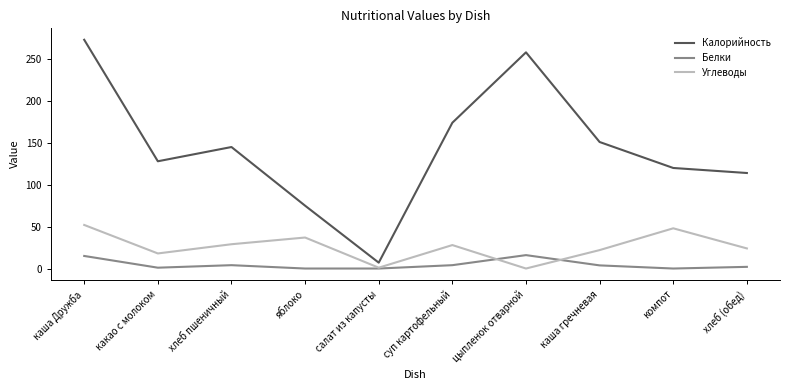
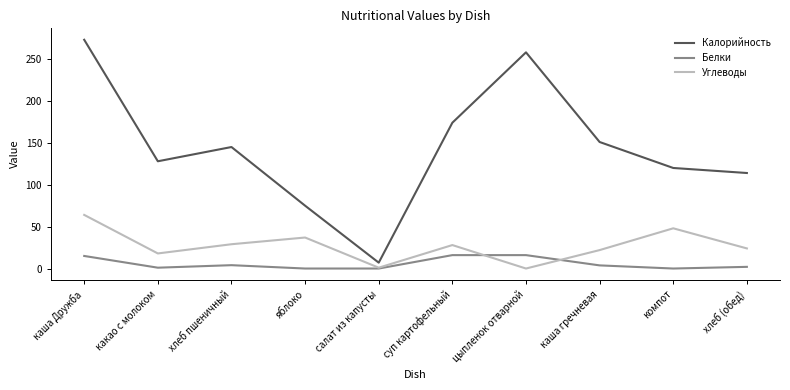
Углеводы, каша Дружба: 50 -> 60
Белки, суп картофельный: 0 -> 20
